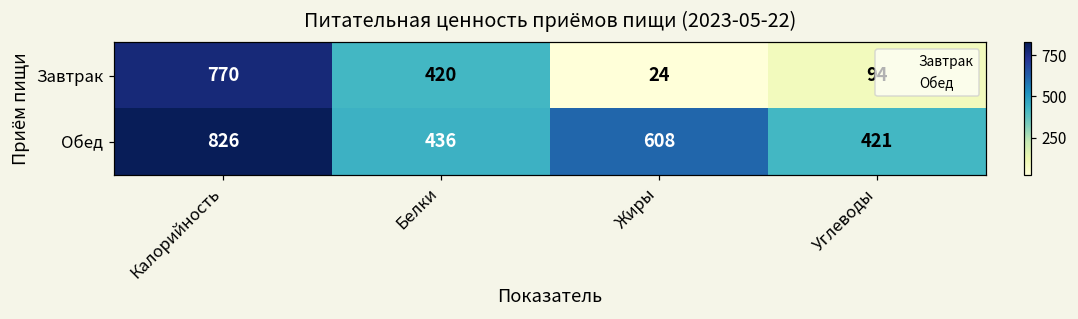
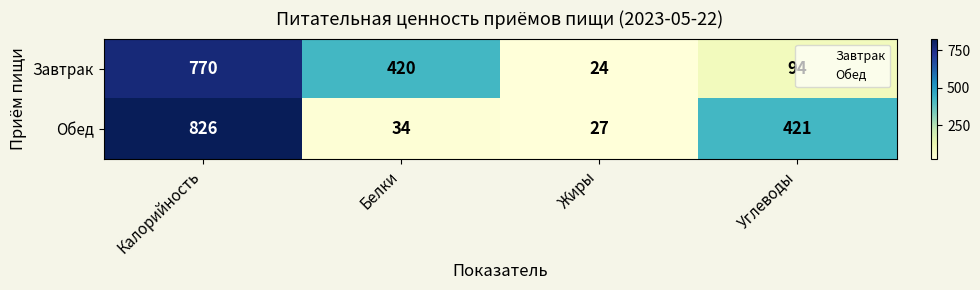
Обед, Белки: 436 -> 34
Обед, Жиры: 608 -> 27
